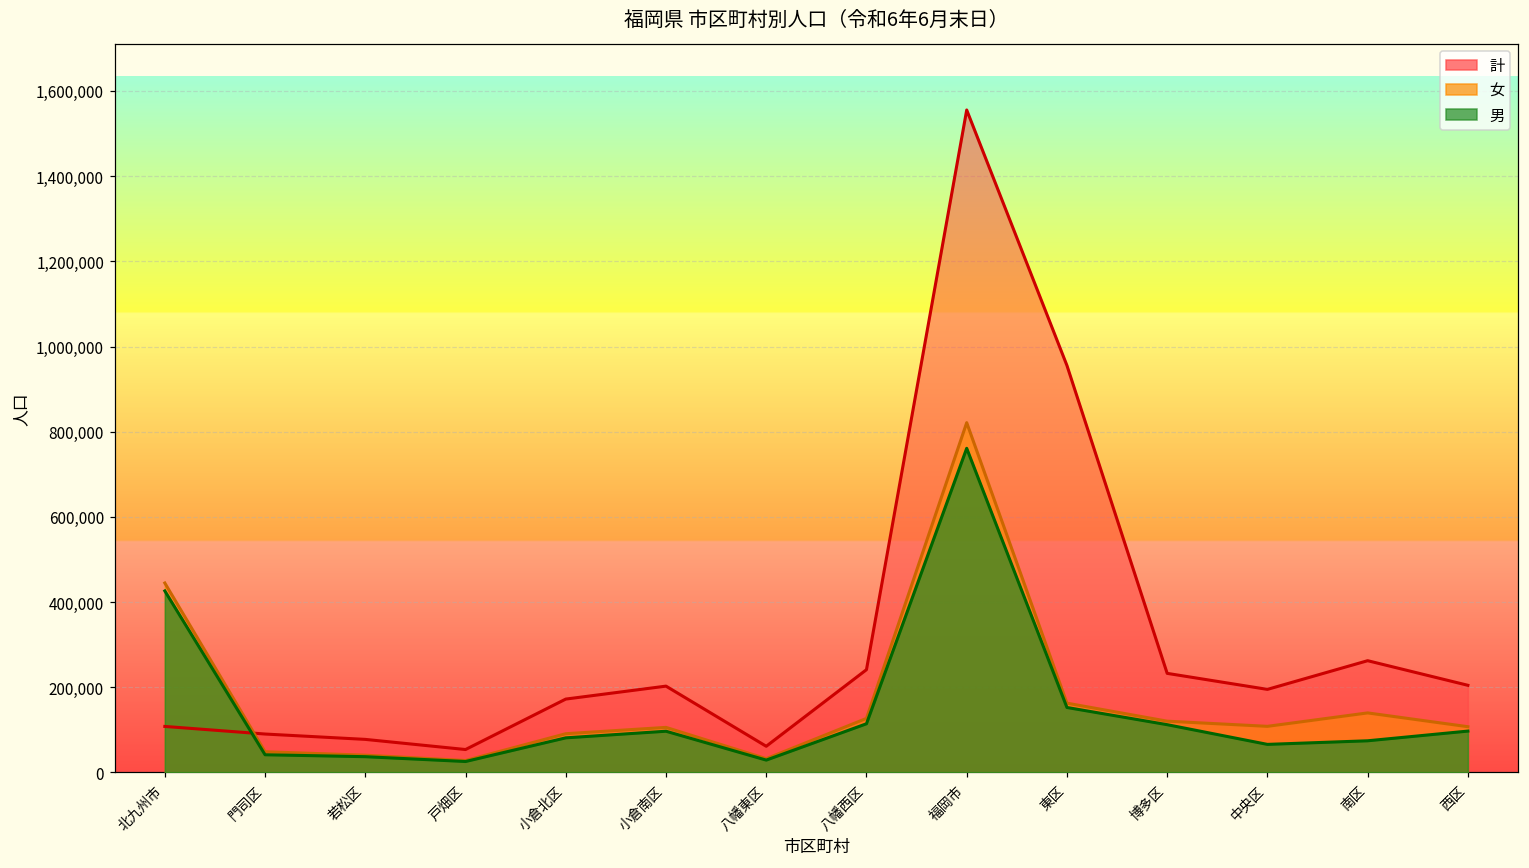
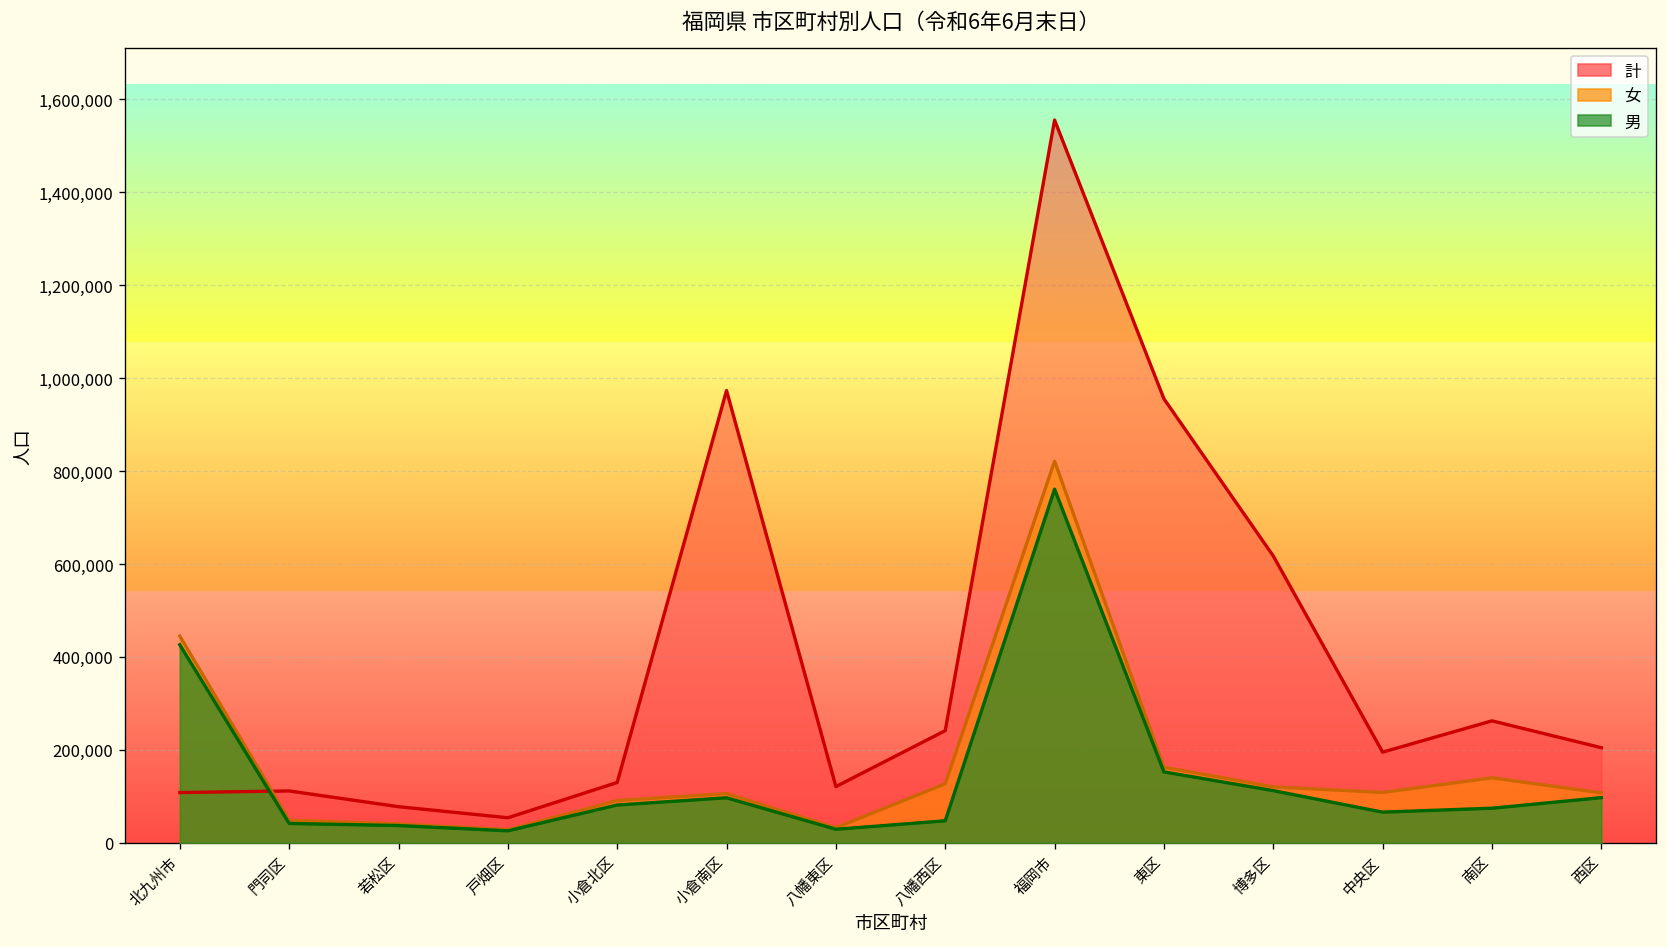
計, 門司区: 90,000 -> 110,000
計, 小倉北区: 170,000 -> 130,000
計, 小倉南区: 200,000 -> 970,000
計, 八幡東区: 60,000 -> 120,000
男, 八幡西区: 110,000 -> 50,000
計, 博多区: 230,000 -> 620,000
